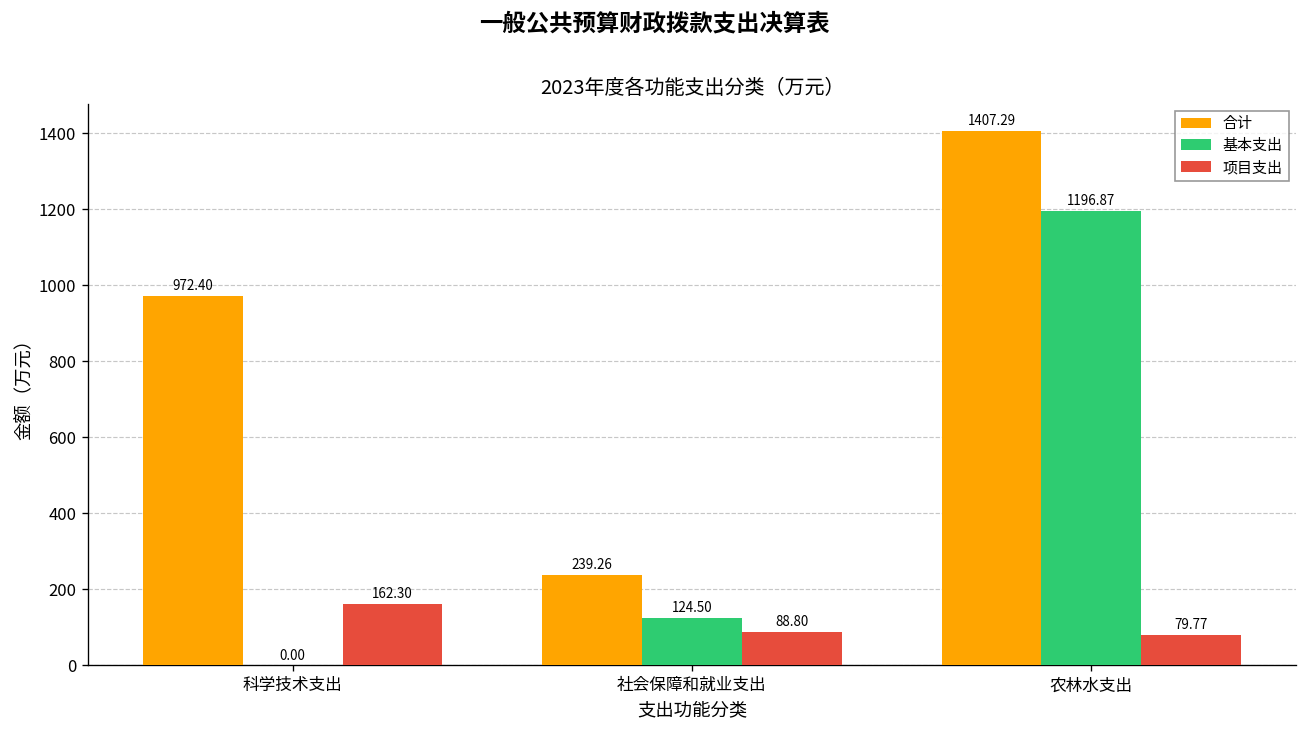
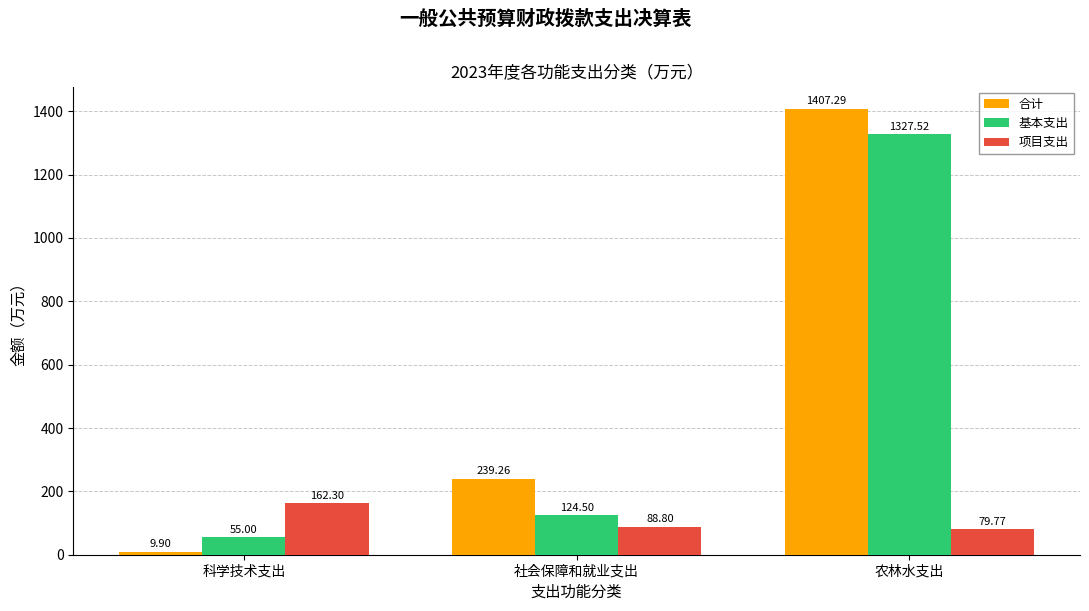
合计, 科学技术支出: 972.40 -> 9.90
基本支出, 科学技术支出: 0.00 -> 55.00
基本支出, 农林水支出: 1196.87 -> 1327.52
